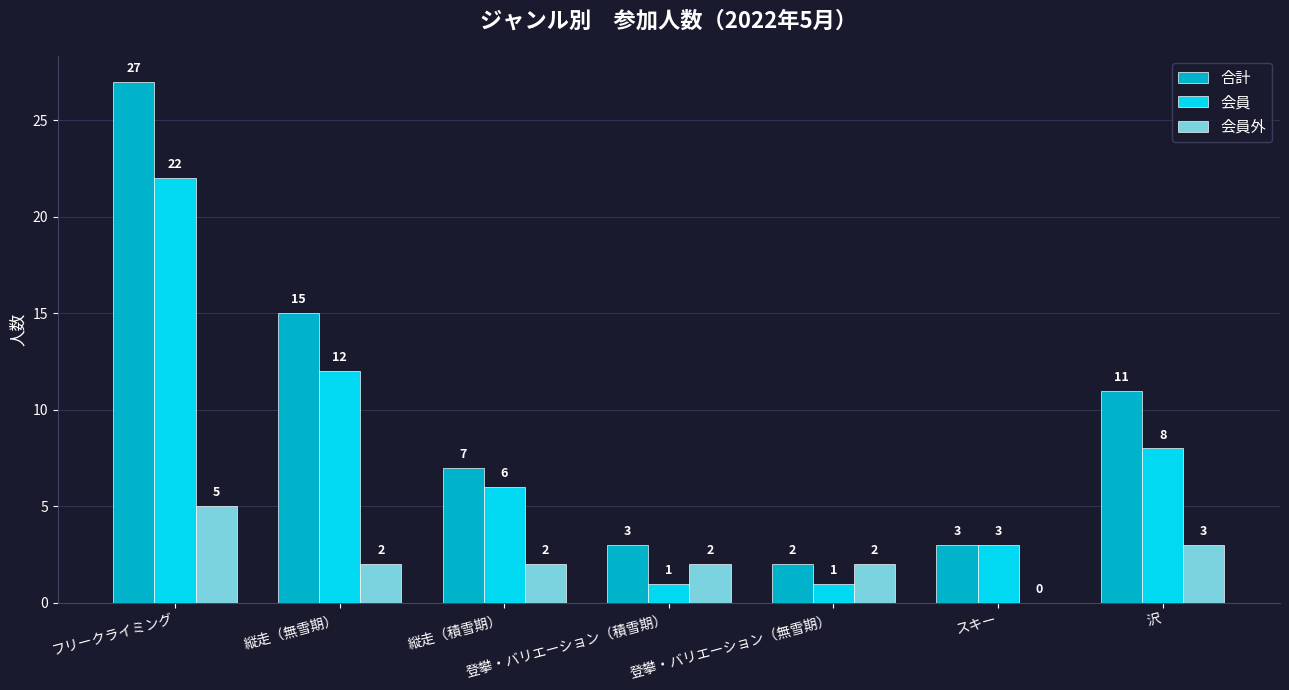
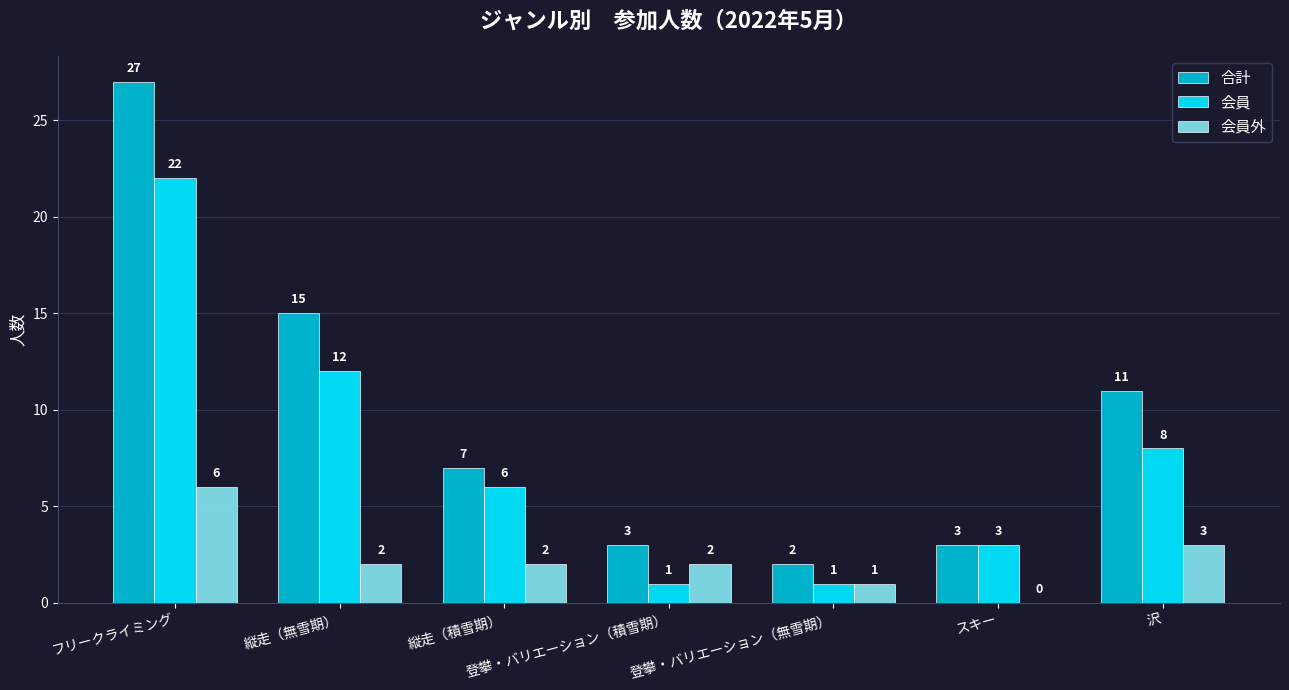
会員外, フリークライミング: 5 -> 6
会員外, 登攀・バリエーション（無雪期）: 2 -> 1
